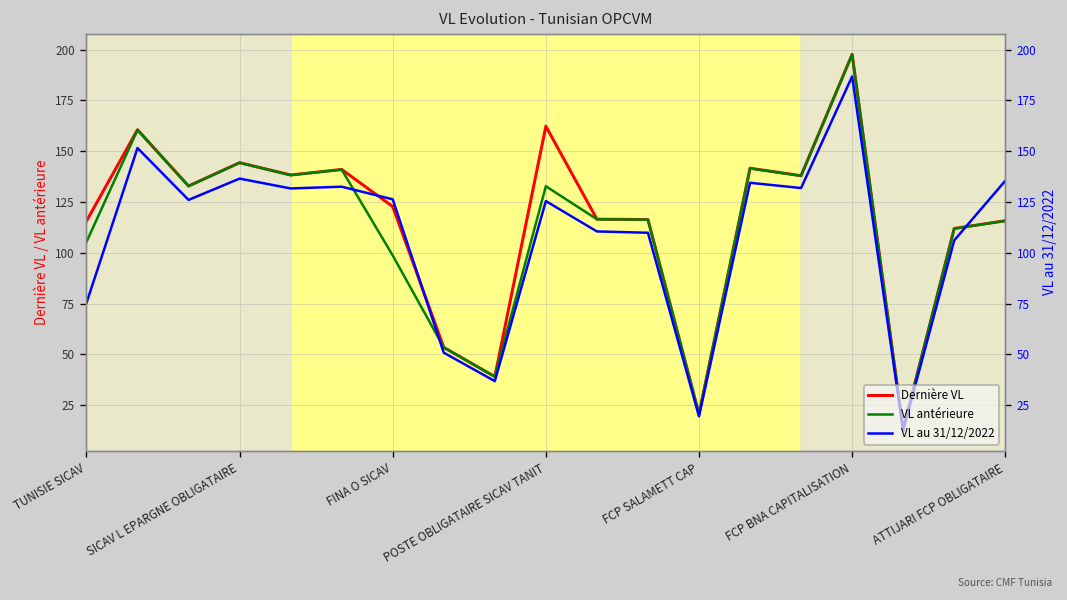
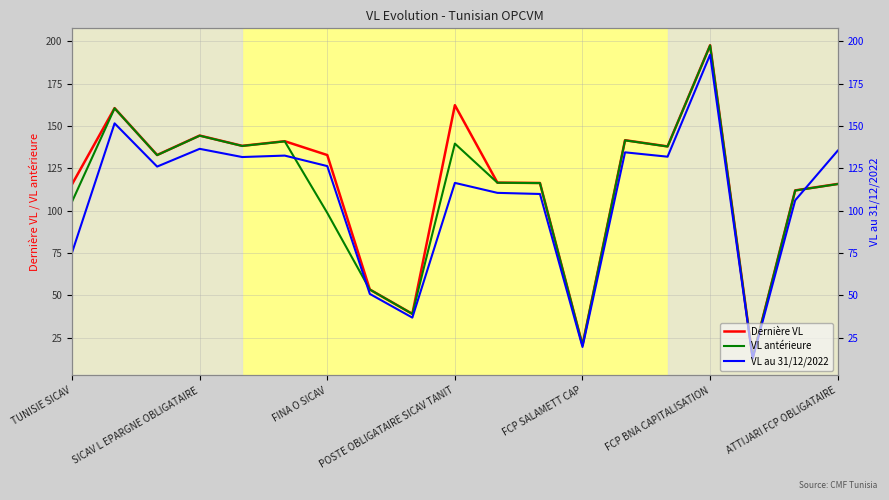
Dernière VL, FINA O SICAV: 123 -> 133
VL antérieure, POSTE OBLIGATAIRE SICAV TANIT: 133 -> 140
VL au 31/12/2022, POSTE OBLIGATAIRE SICAV TANIT: 125 -> 116
VL au 31/12/2022, FCP BNA CAPITALISATION: 187 -> 192
